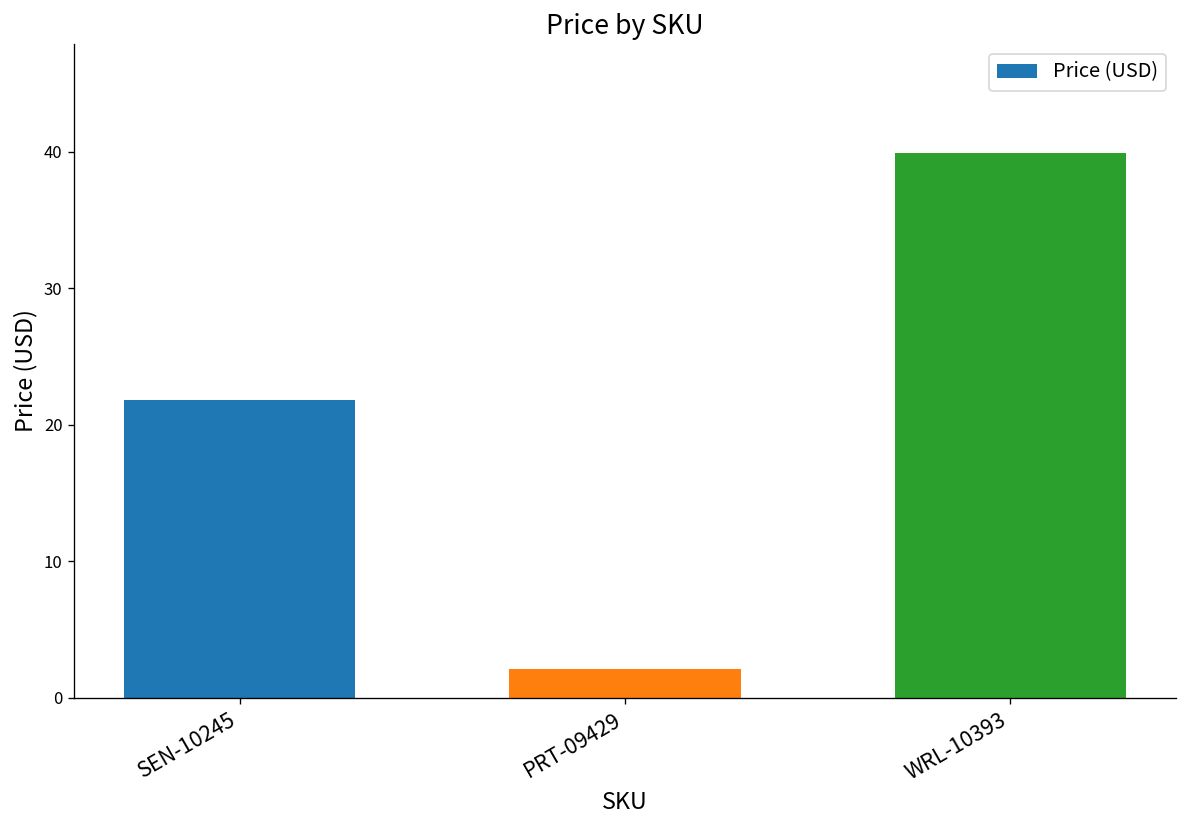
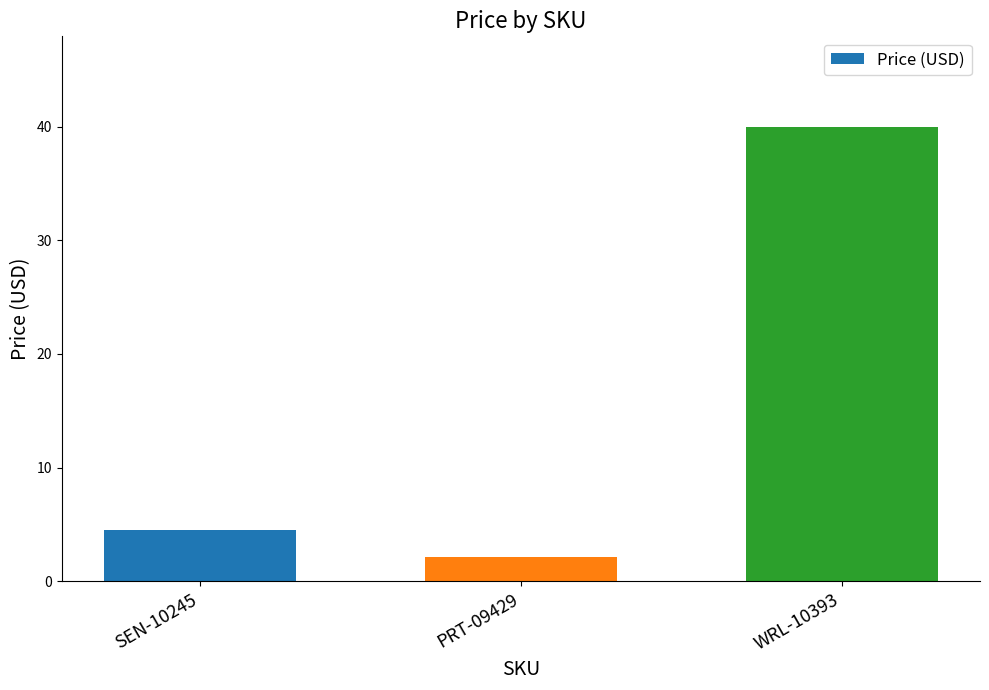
SEN-10245: 21.8 -> 4.5
